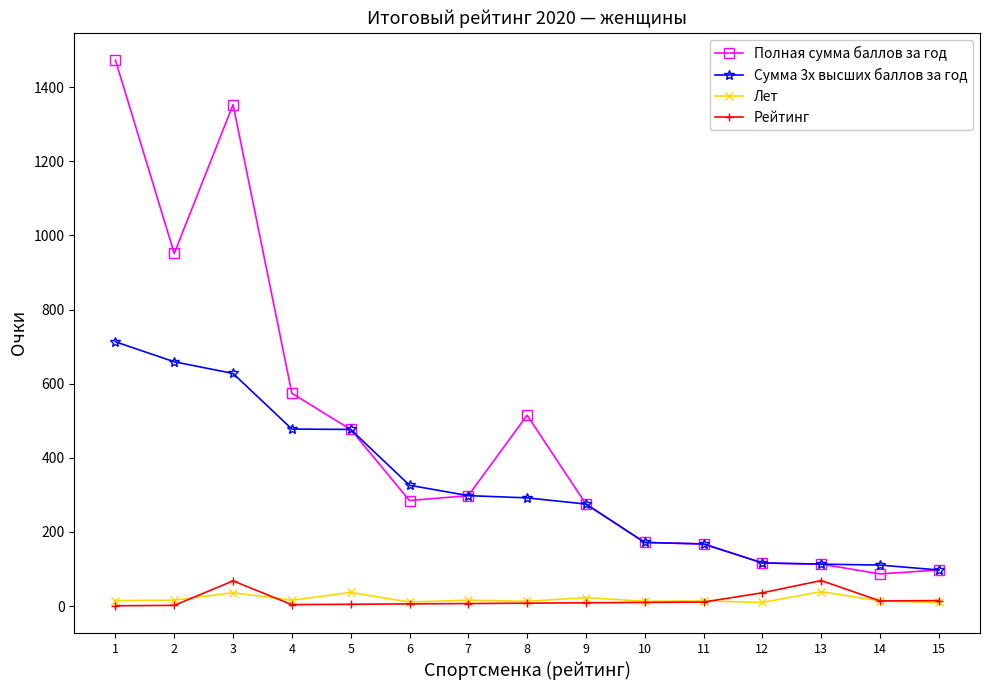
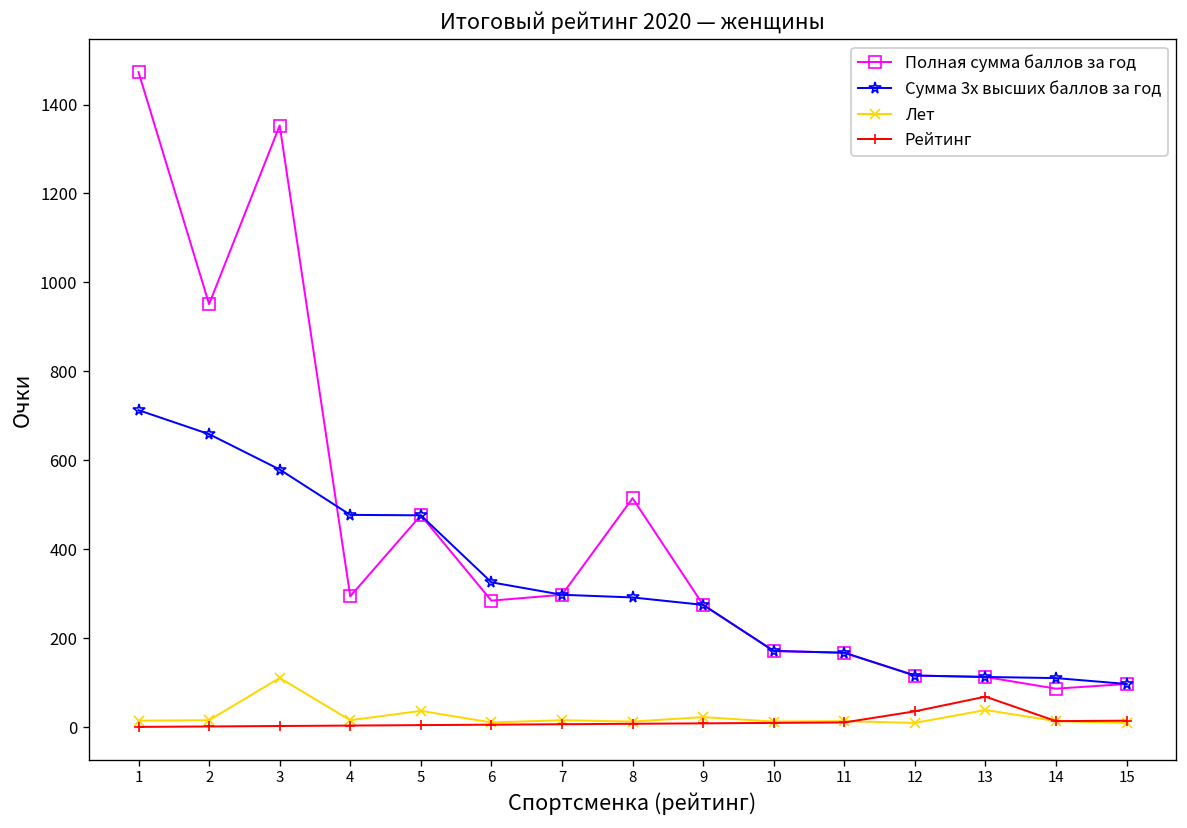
Сумма 3х высших баллов за год, 3: 630 -> 580
Лет, 3: 40 -> 110
Рейтинг, 3: 70 -> 0
Полная сумма баллов за год, 4: 570 -> 290
